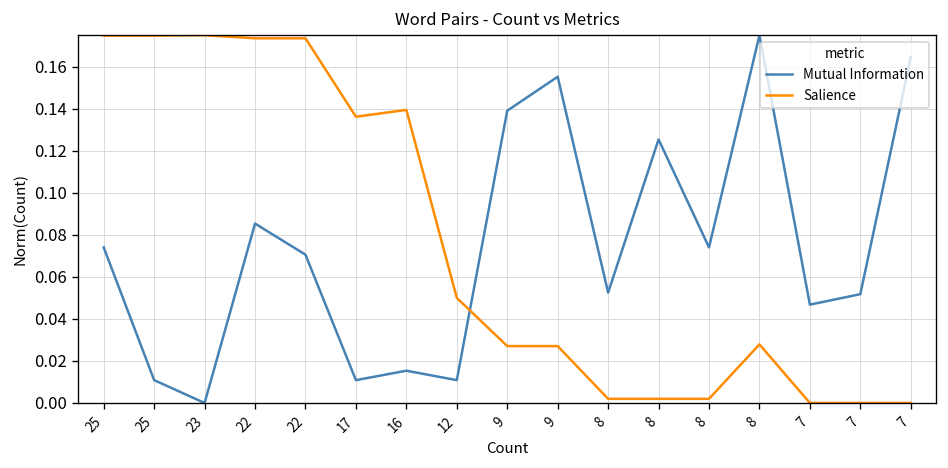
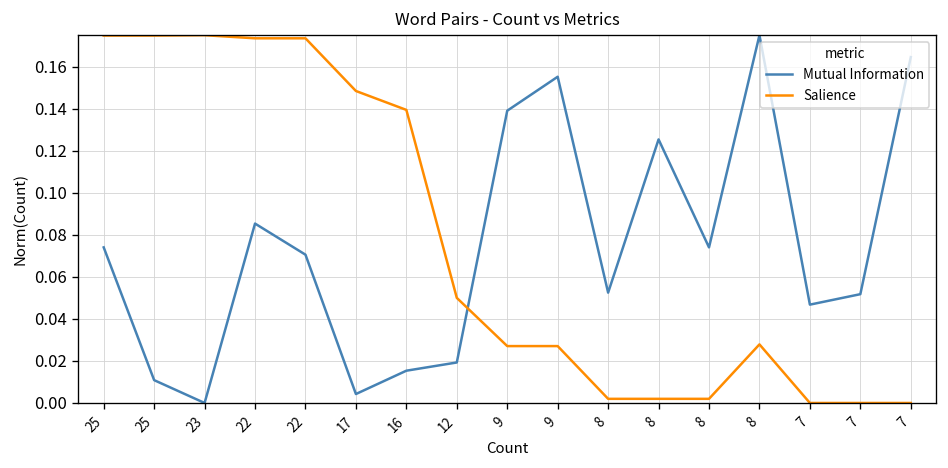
Mutual Information, 17: 0.011 -> 0.004
Salience, 17: 0.136 -> 0.148
Mutual Information, 12: 0.011 -> 0.019
